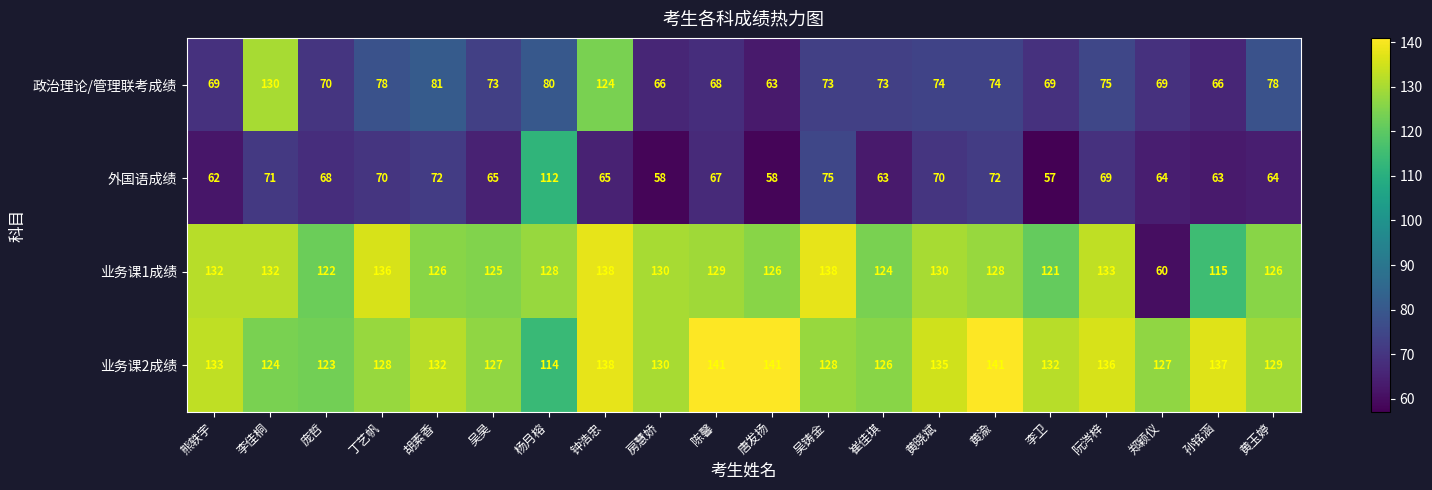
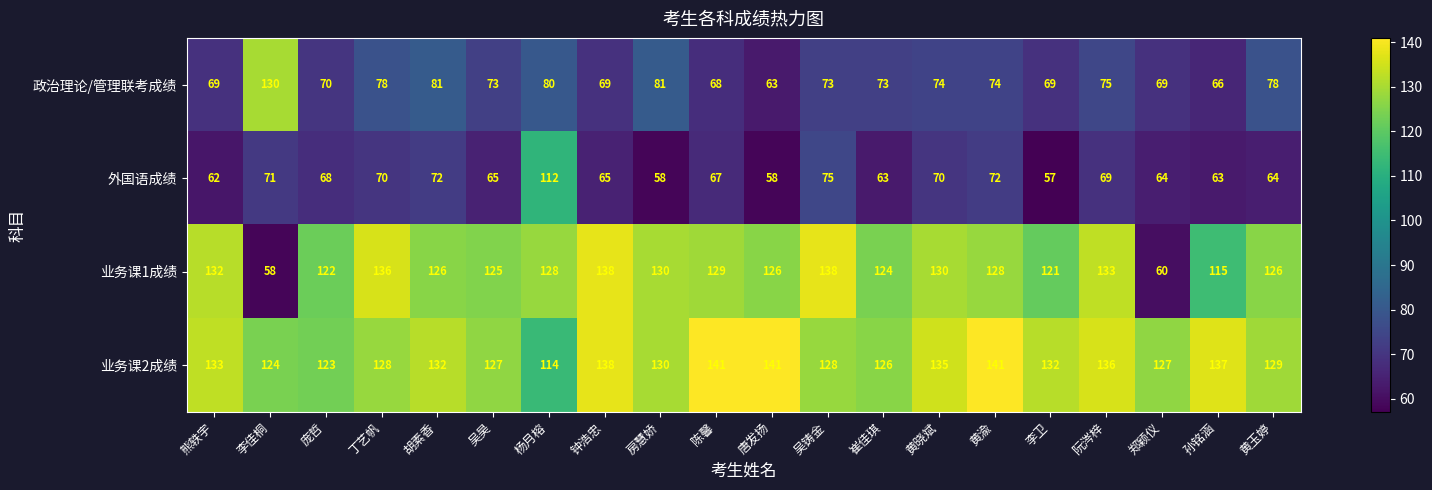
政治理论/管理联考成绩, 钟浩忠: 124 -> 69
政治理论/管理联考成绩, 房慧娇: 66 -> 81
业务课1成绩, 李佳桐: 132 -> 58
